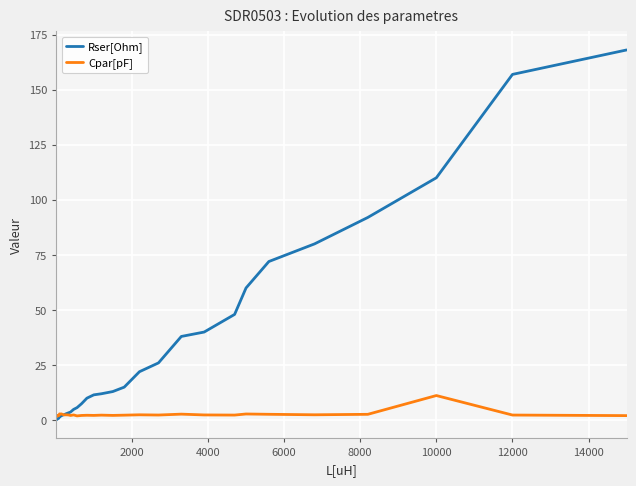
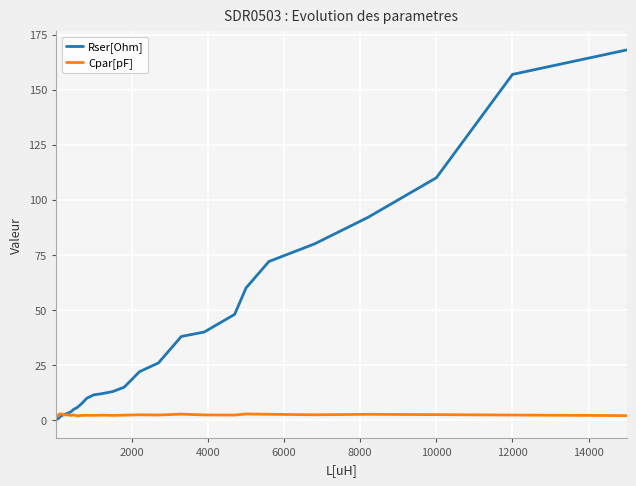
Cpar[pF], 10000: 11 -> 3
